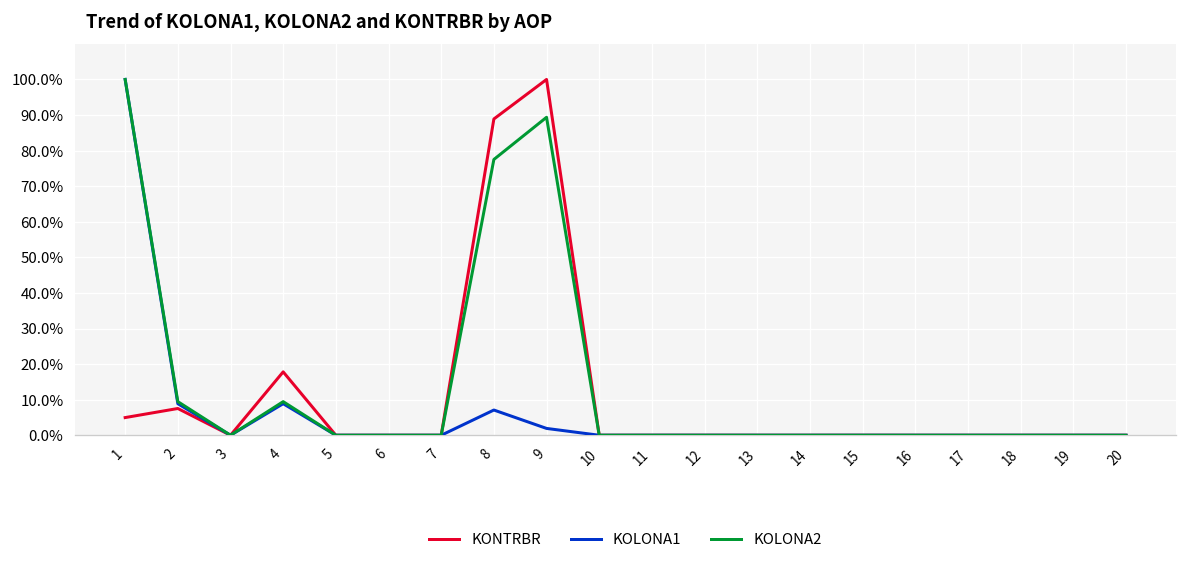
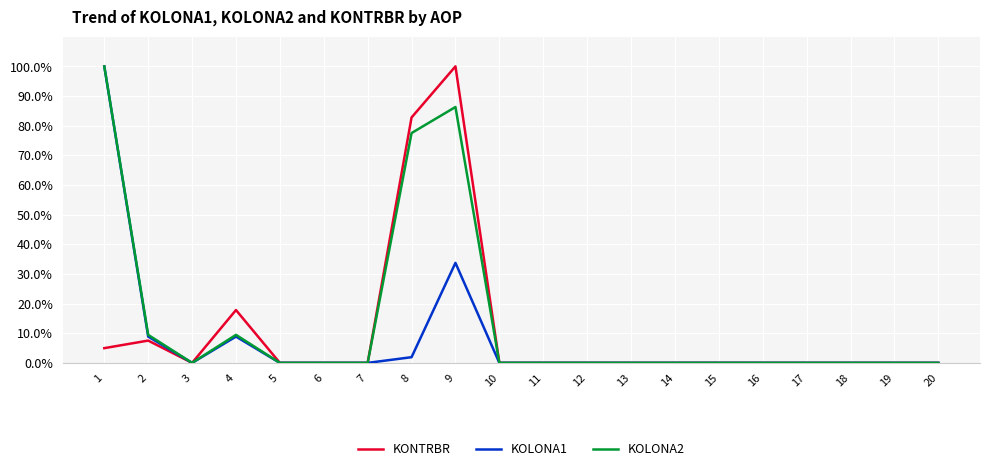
KONTRBR, 8: 89% -> 83%
KOLONA1, 8: 7% -> 2%
KOLONA1, 9: 2% -> 34%
KOLONA2, 9: 89% -> 86%
